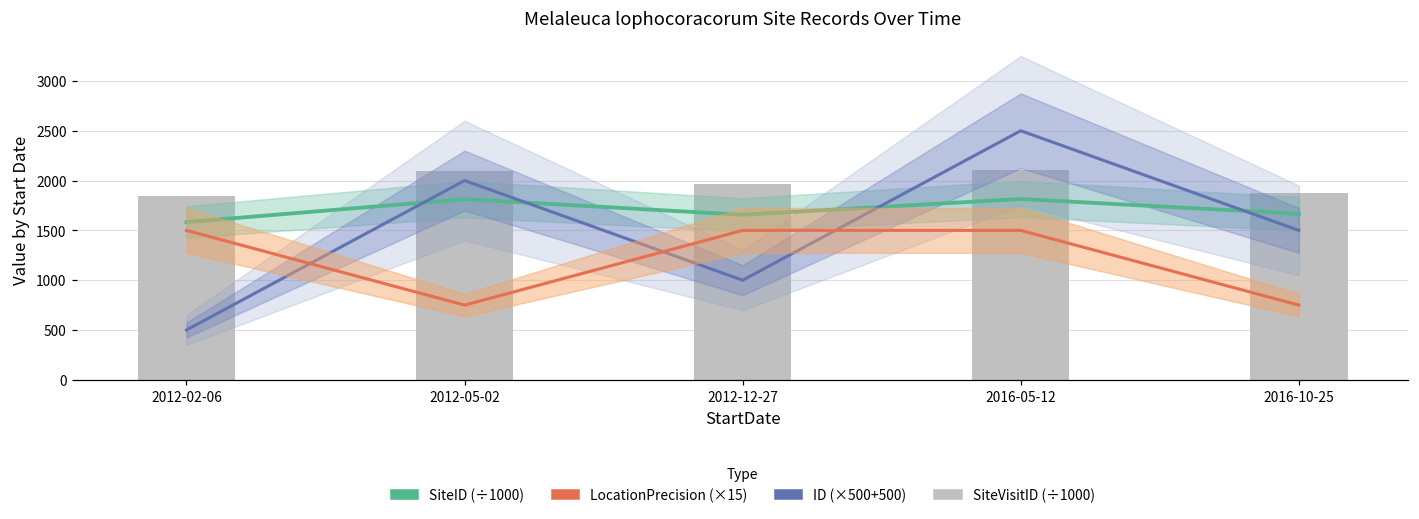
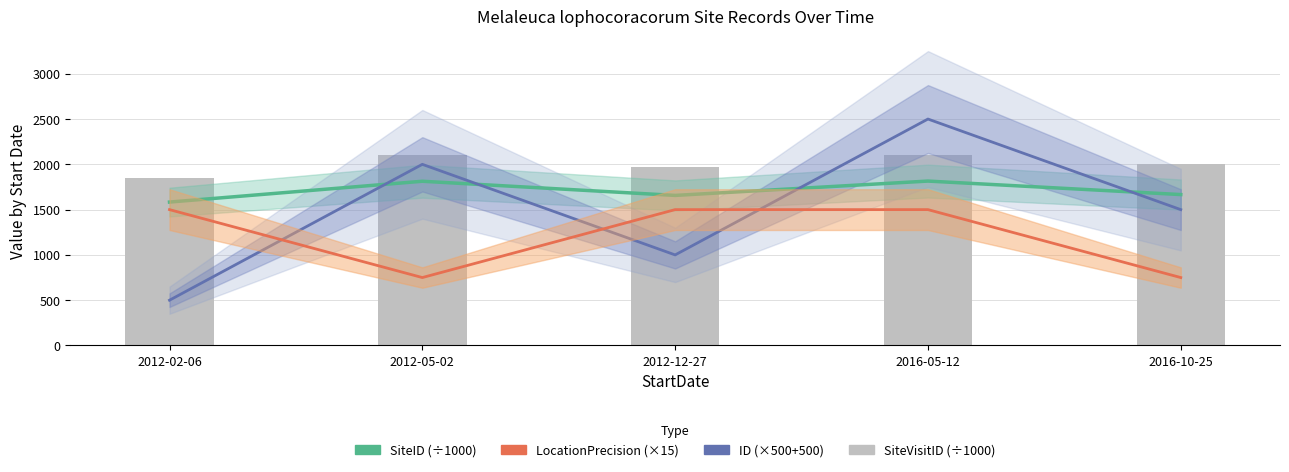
SiteVisitID (÷1000), 2016-10-25: 1900 -> 2000
